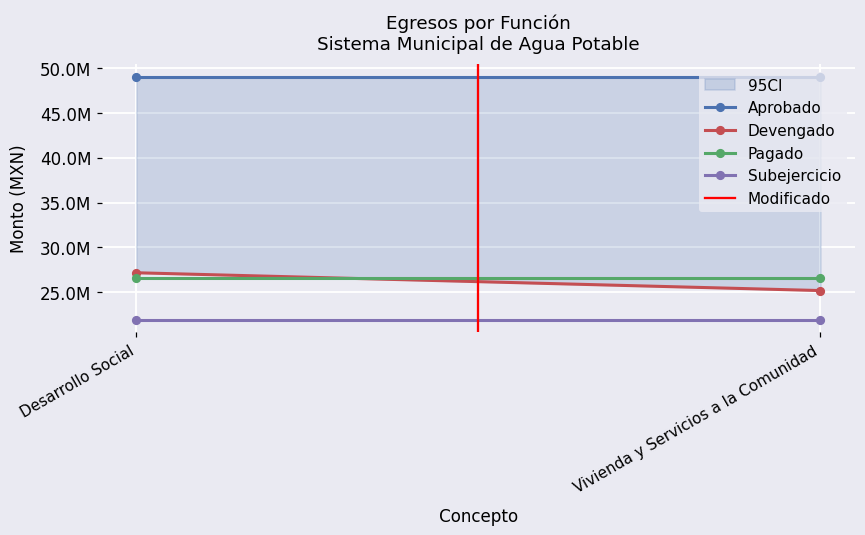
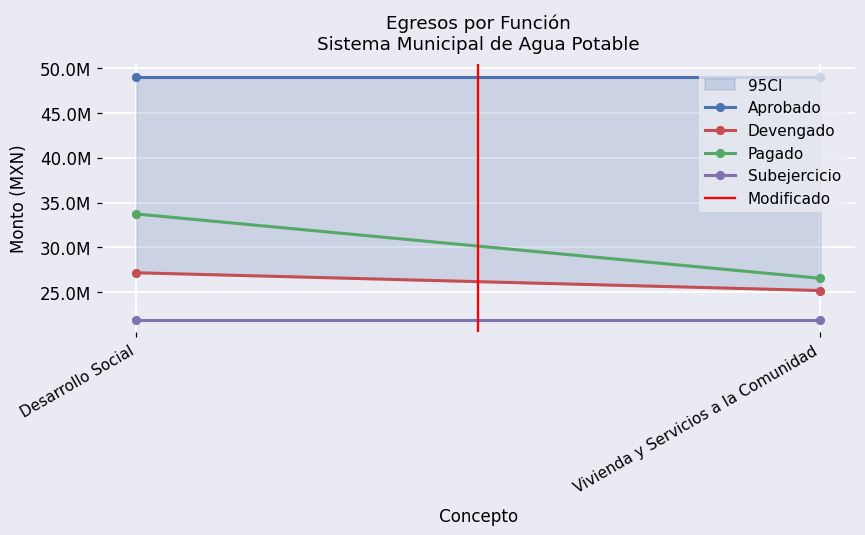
Pagado, Desarrollo Social: 27000000 -> 34000000
